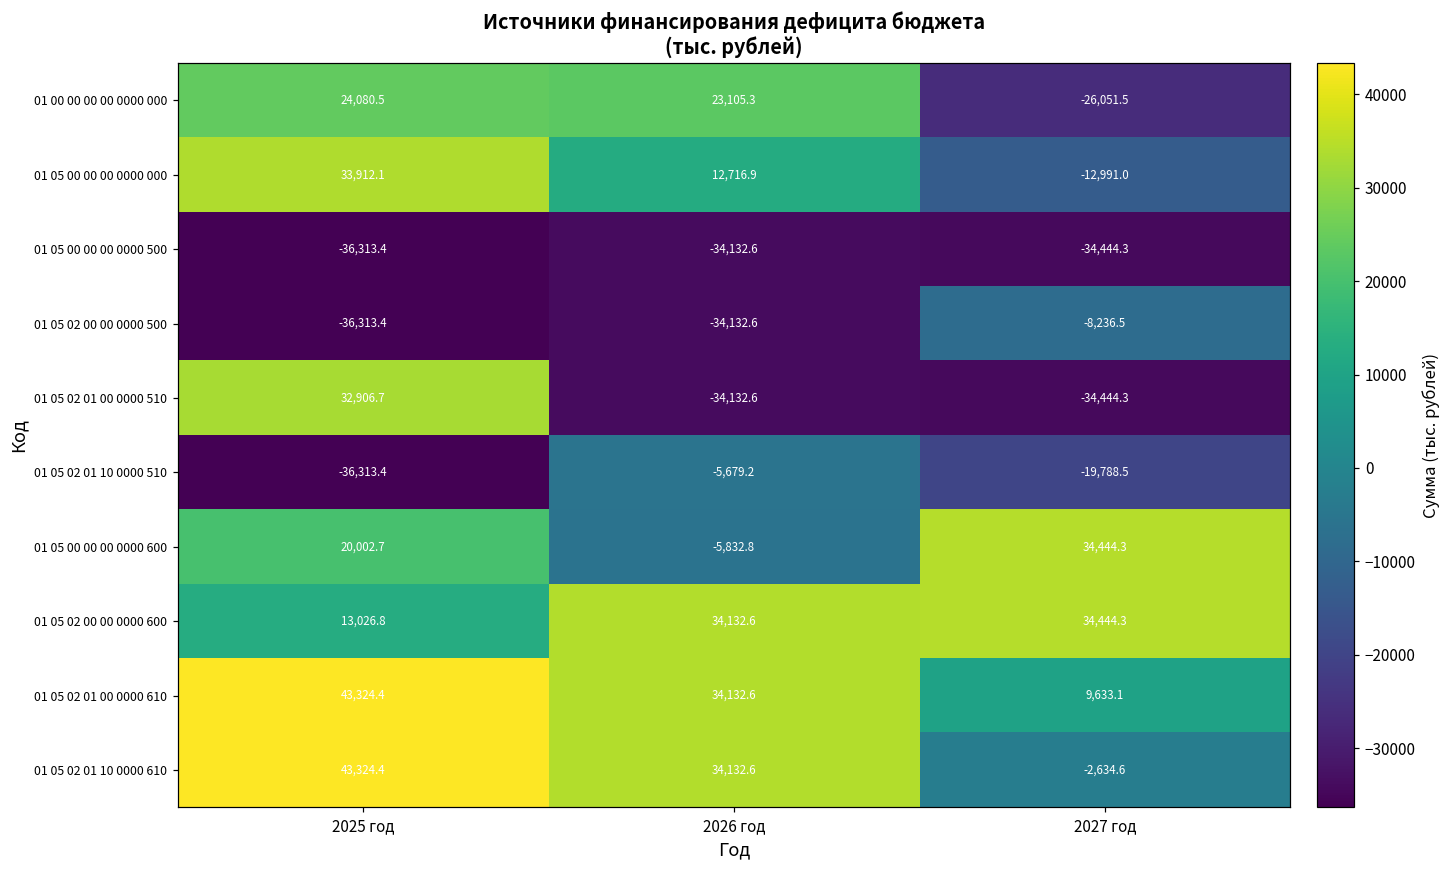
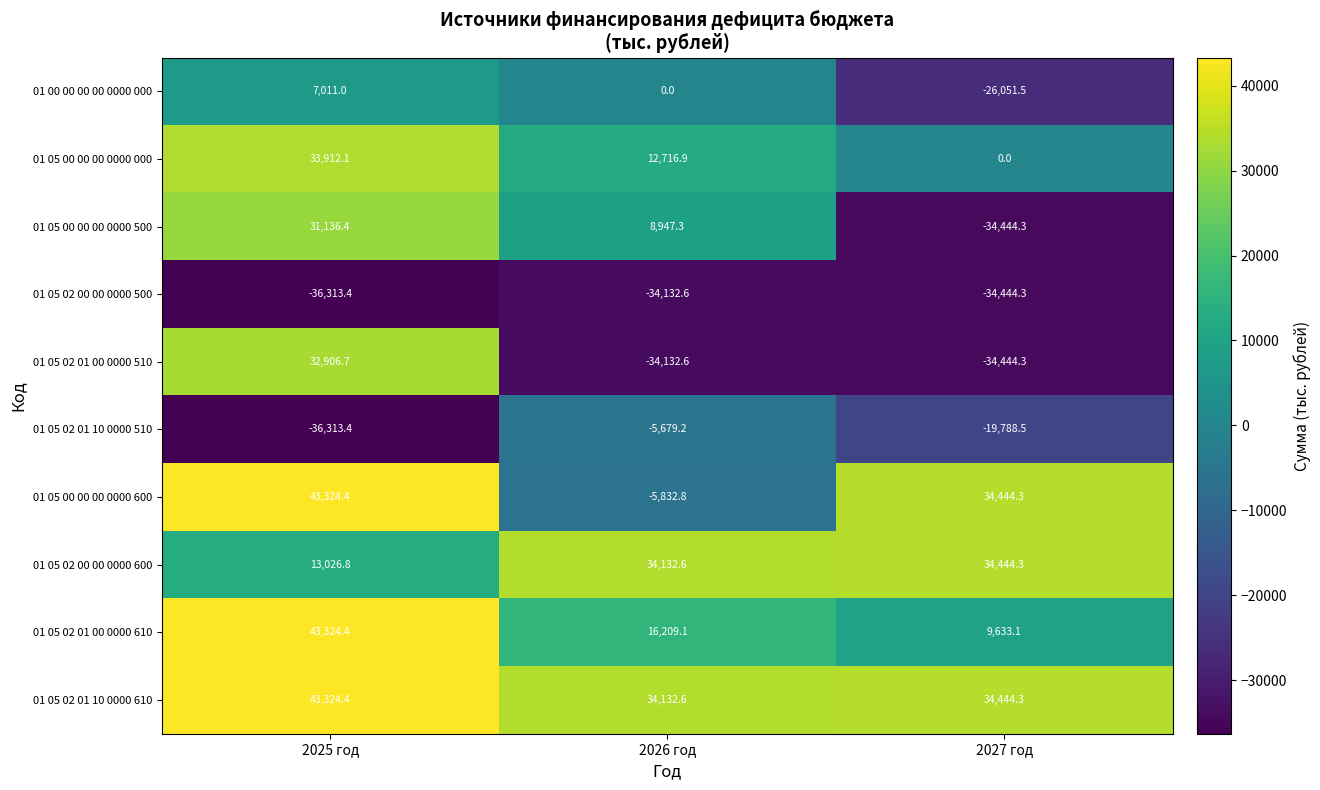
01 00 00 00 00 0000 000, 2025 год: 24,080.5 -> 7,011.0
01 00 00 00 00 0000 000, 2026 год: 23,105.3 -> 0.0
01 05 00 00 00 0000 000, 2027 год: -12,991.0 -> 0.0
01 05 00 00 00 0000 500, 2025 год: -36,313.4 -> 31,136.4
01 05 00 00 00 0000 500, 2026 год: -34,132.6 -> 8,947.3
01 05 02 00 00 0000 500, 2027 год: -8,236.5 -> -34,444.3
01 05 00 00 00 0000 600, 2025 год: 20,002.7 -> 43,324.4
01 05 02 01 00 0000 610, 2026 год: 34,132.6 -> 16,209.1
01 05 02 01 10 0000 610, 2027 год: -2,634.6 -> 34,444.3
